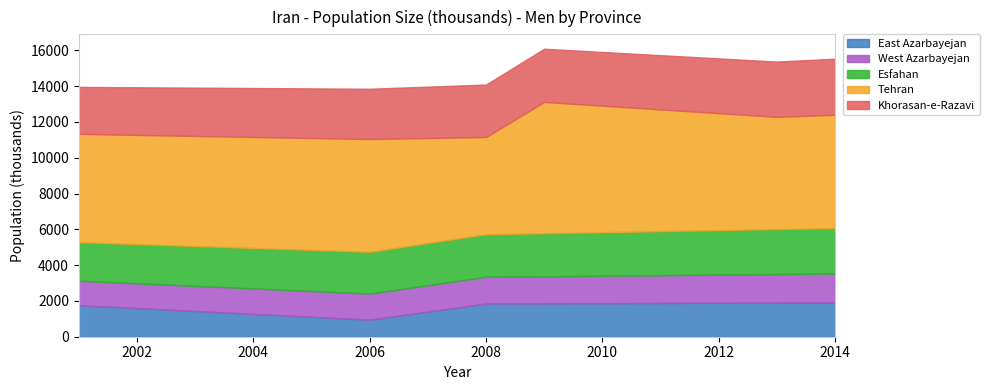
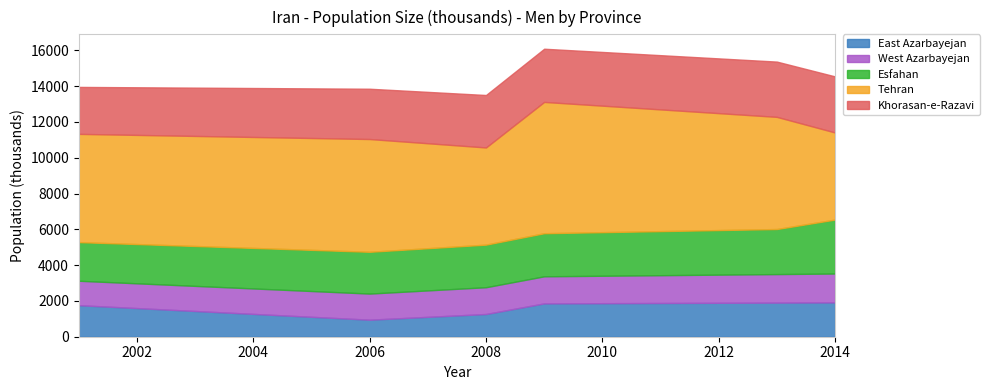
East Azarbayejan, 2008: 1900 -> 1300
Esfahan, 2014: 2500 -> 3000
Tehran, 2014: 6300 -> 4900
